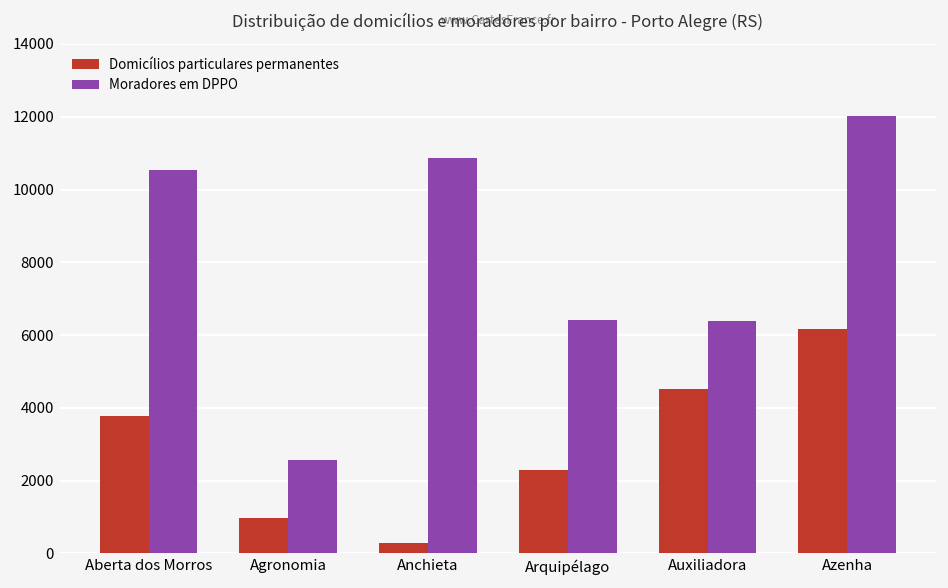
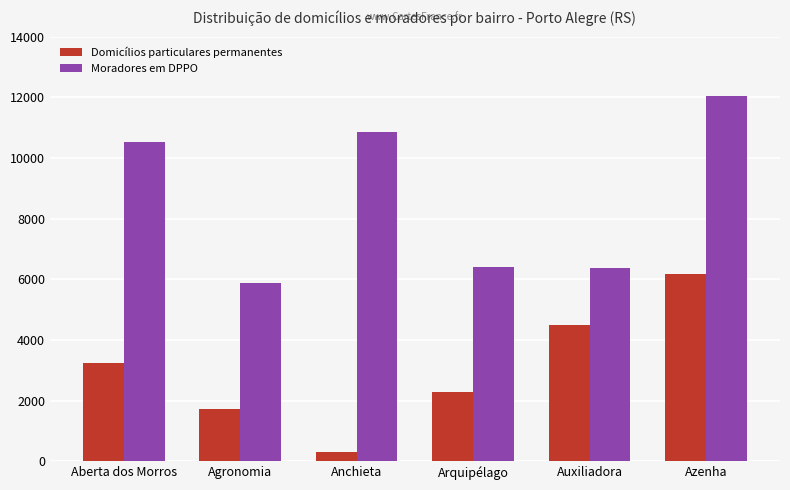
Domicílios particulares permanentes, Aberta dos Morros: 3800 -> 3200
Domicílios particulares permanentes, Agronomia: 1000 -> 1700
Moradores em DPPO, Agronomia: 2600 -> 5900
